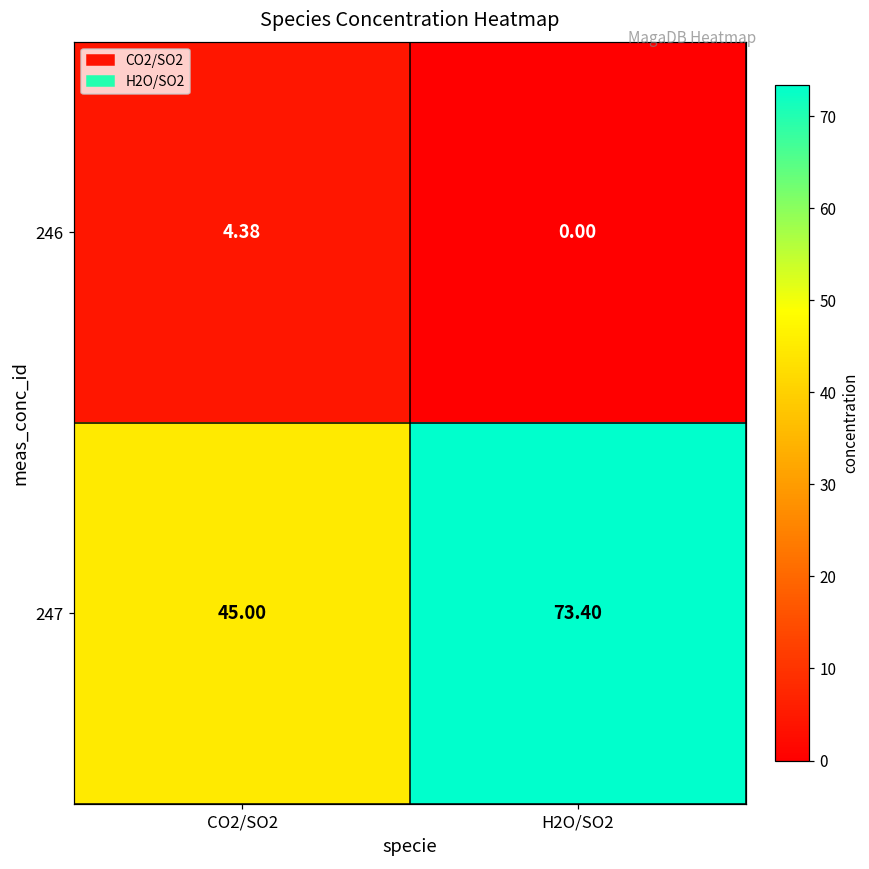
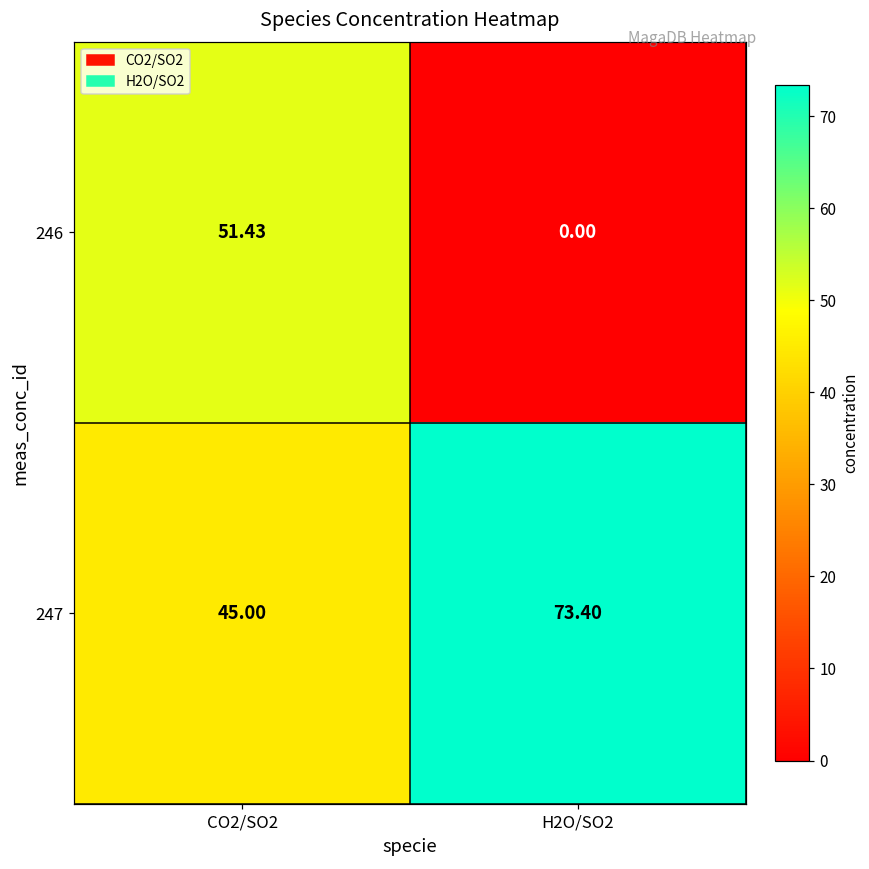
246, CO2/SO2: 4.38 -> 51.43
